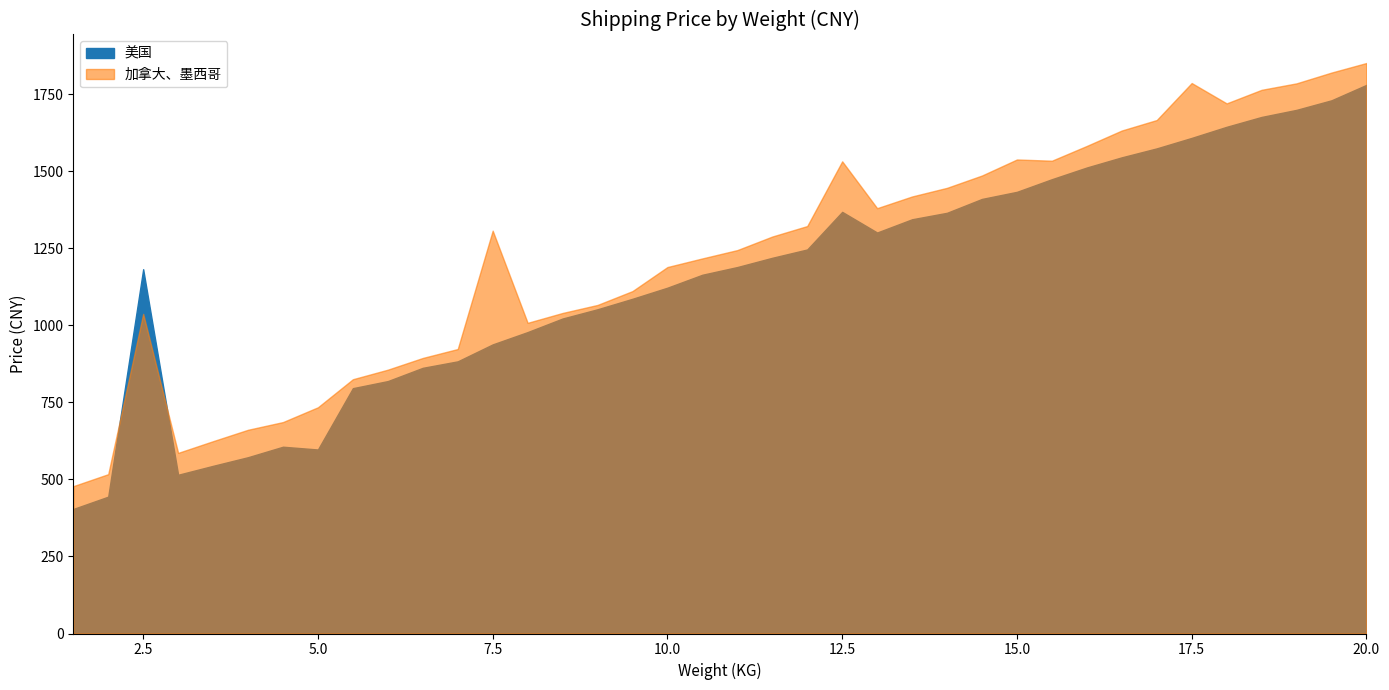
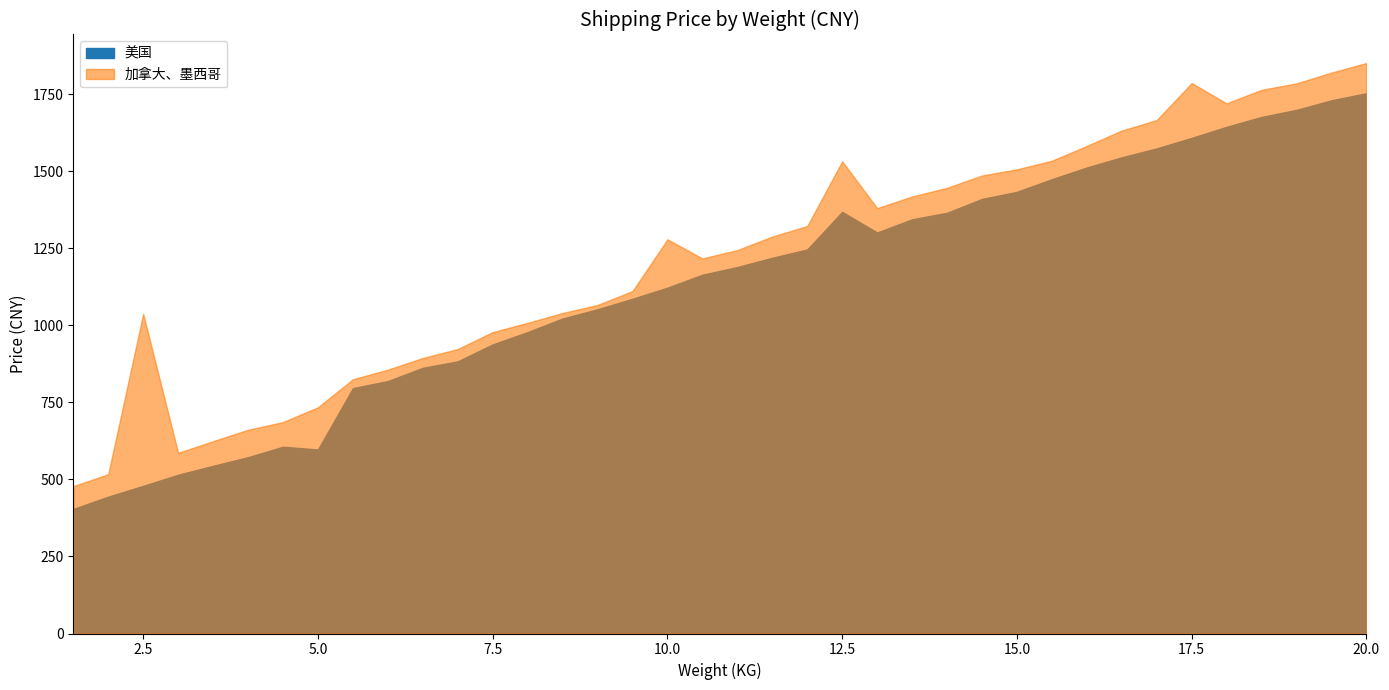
美国, 2.5: 1180 -> 480
加拿大、墨西哥, 7.5: 1310 -> 980
加拿大、墨西哥, 10.0: 1190 -> 1280
加拿大、墨西哥, 15.0: 1540 -> 1510
美国, 20.0: 1780 -> 1750
